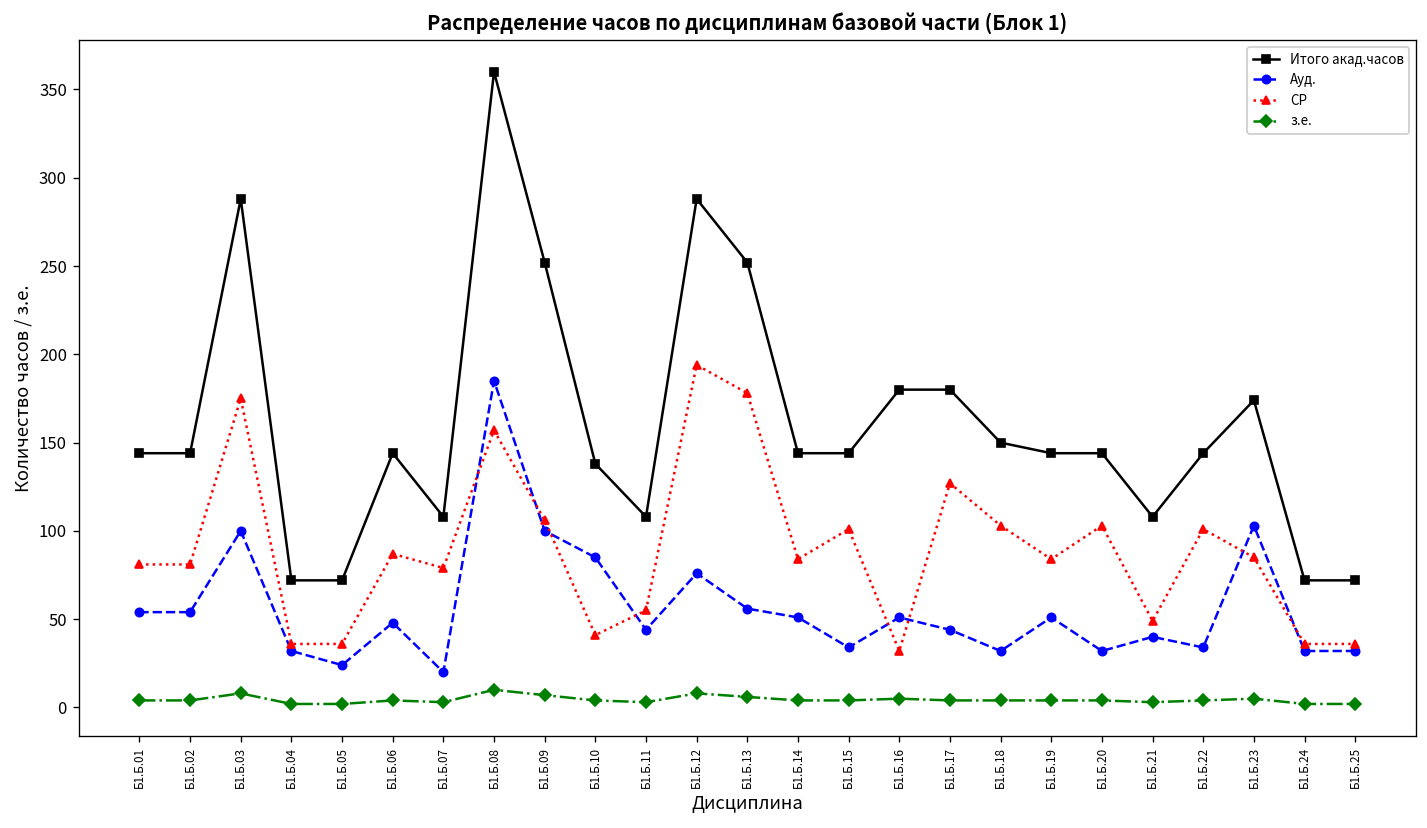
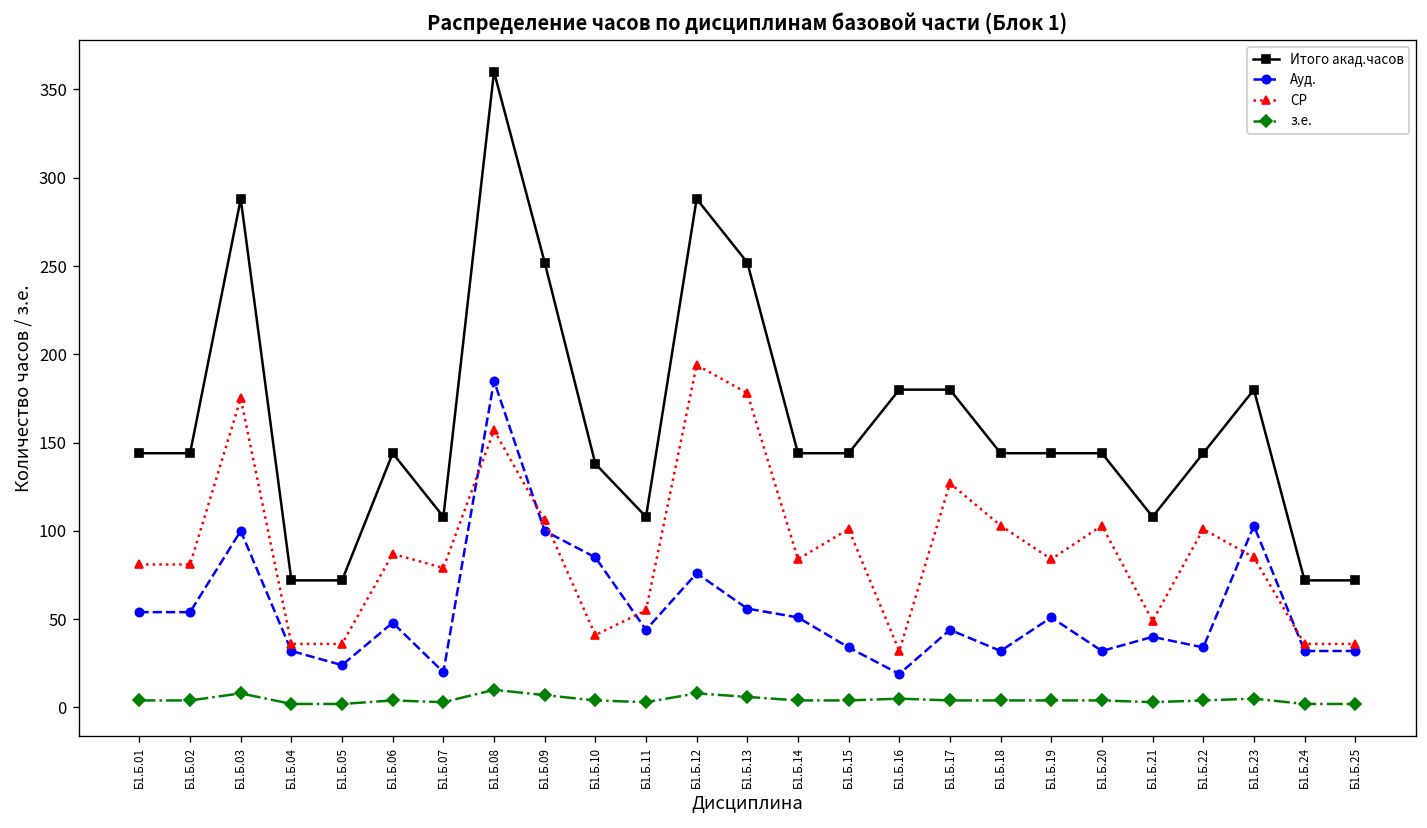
Ауд., Б1.Б.16: 51 -> 19
Итого акад.часов, Б1.Б.18: 150 -> 144
Итого акад.часов, Б1.Б.23: 174 -> 180
